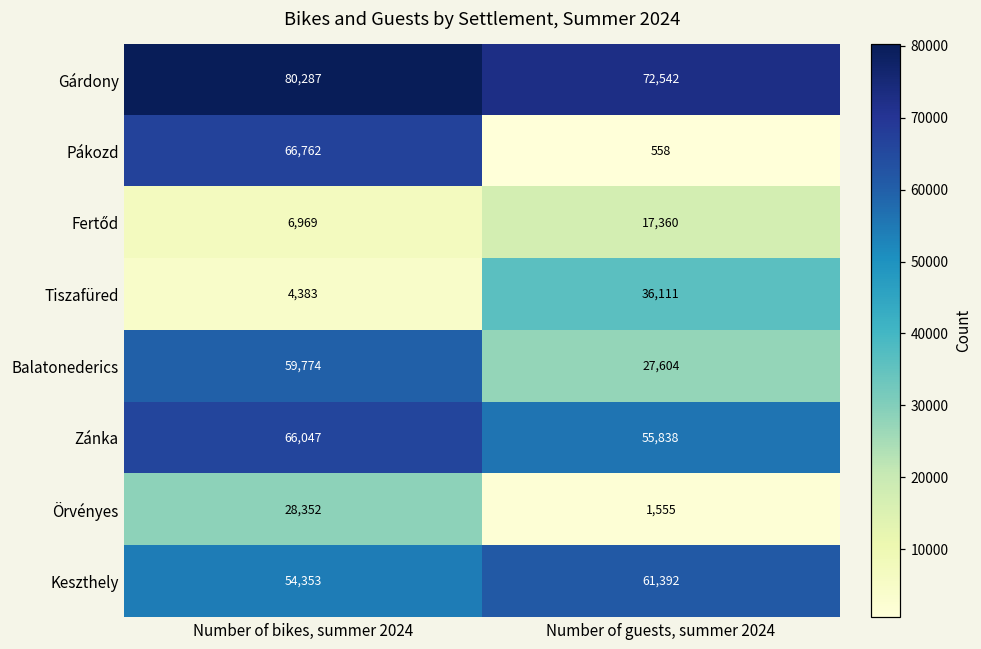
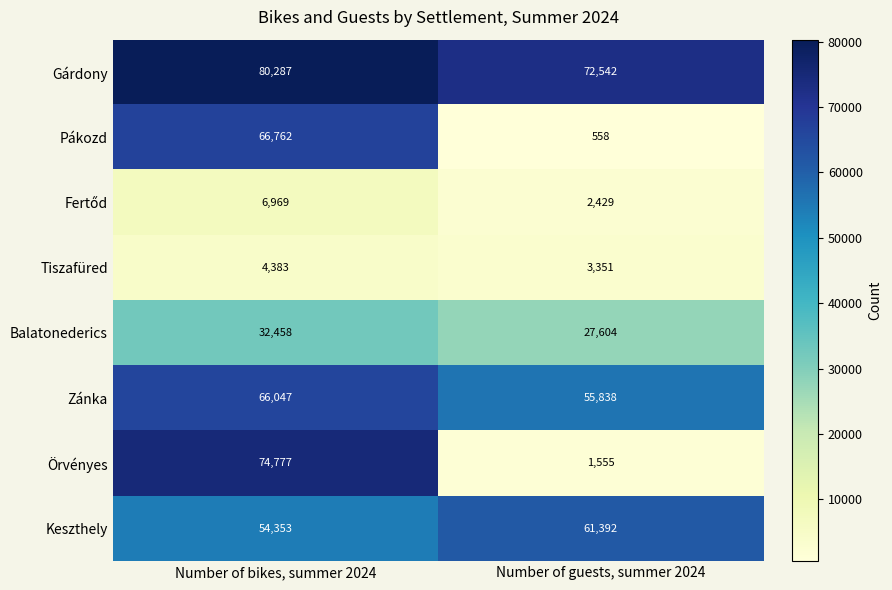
Fertőd, Number of guests, summer 2024: 17,360 -> 2,429
Tiszafüred, Number of guests, summer 2024: 36,111 -> 3,351
Balatonederics, Number of bikes, summer 2024: 59,774 -> 32,458
Örvényes, Number of bikes, summer 2024: 28,352 -> 74,777
